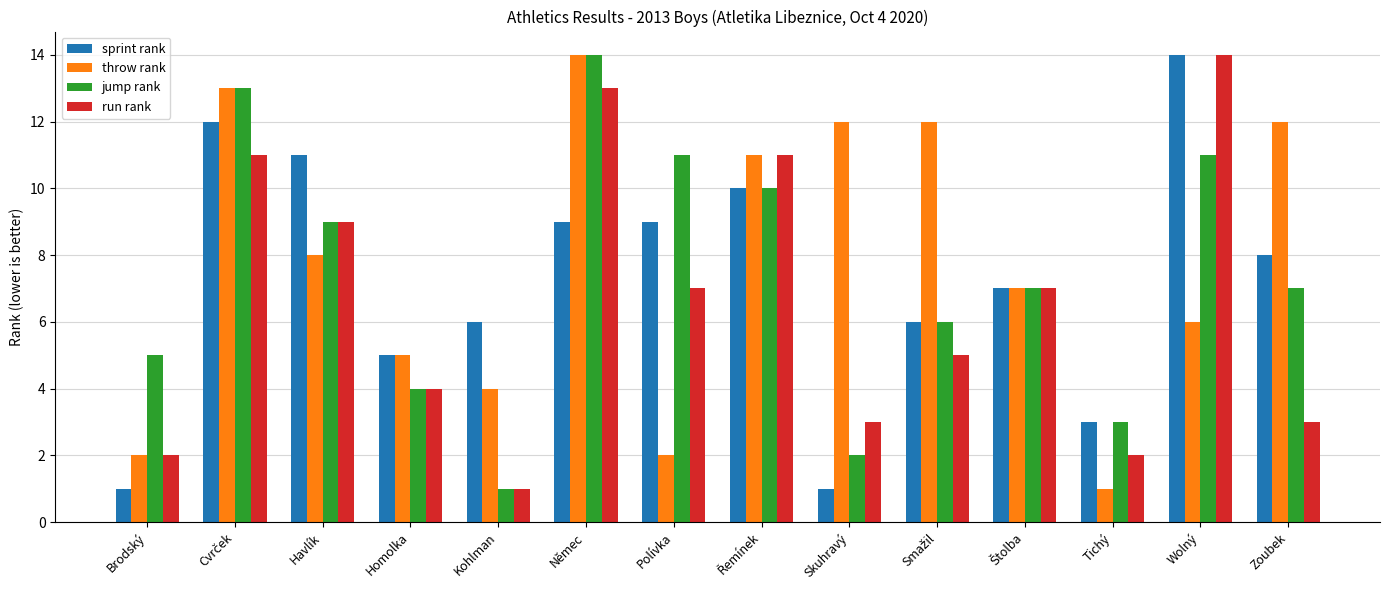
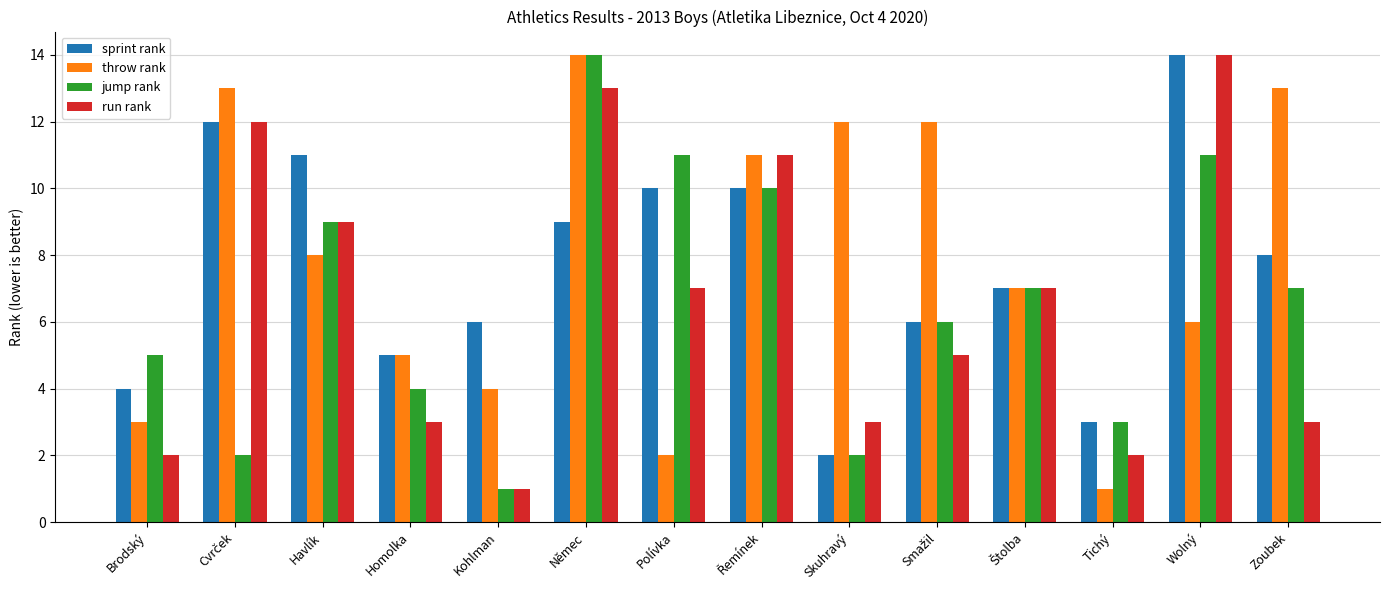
sprint rank, Brodský: 1 -> 4
throw rank, Brodský: 2 -> 3
jump rank, Cvrček: 13 -> 2
run rank, Cvrček: 11 -> 12
run rank, Homolka: 4 -> 3
sprint rank, Polívka: 9 -> 10
sprint rank, Skuhravý: 1 -> 2
throw rank, Zoubek: 12 -> 13
